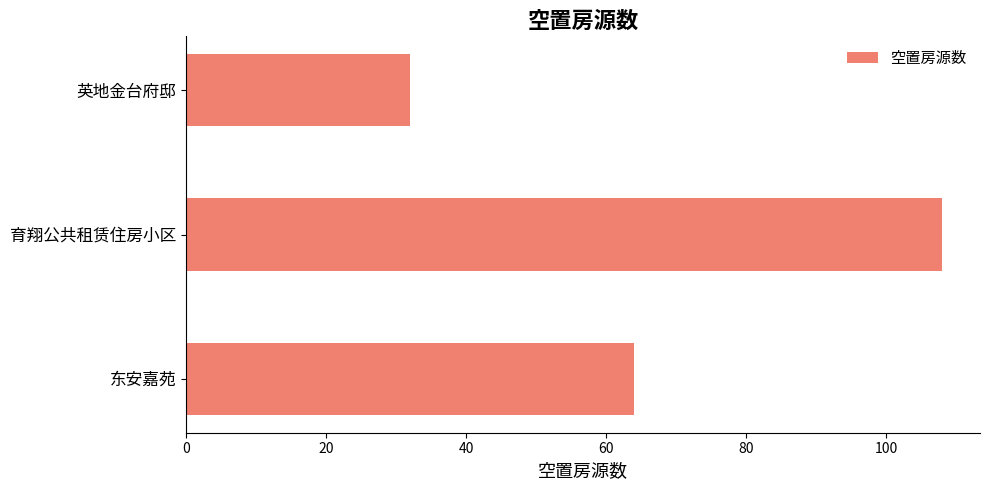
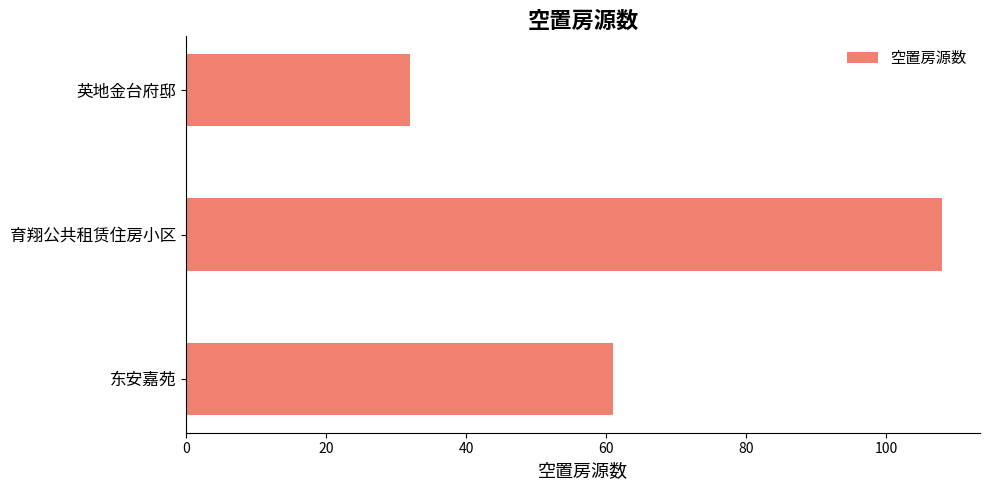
东安嘉苑: 64 -> 61
